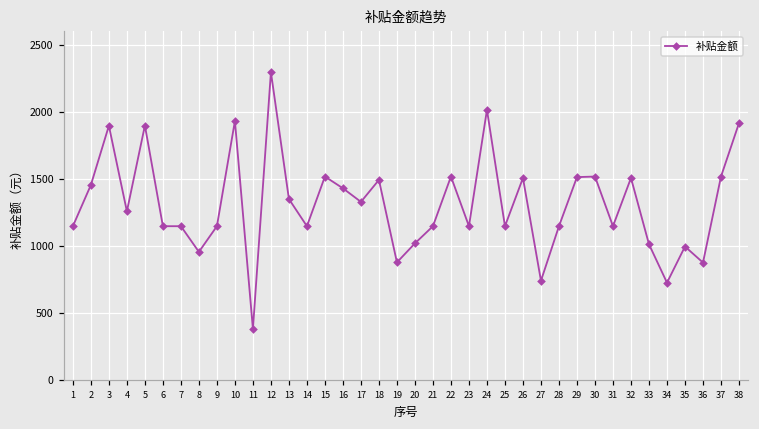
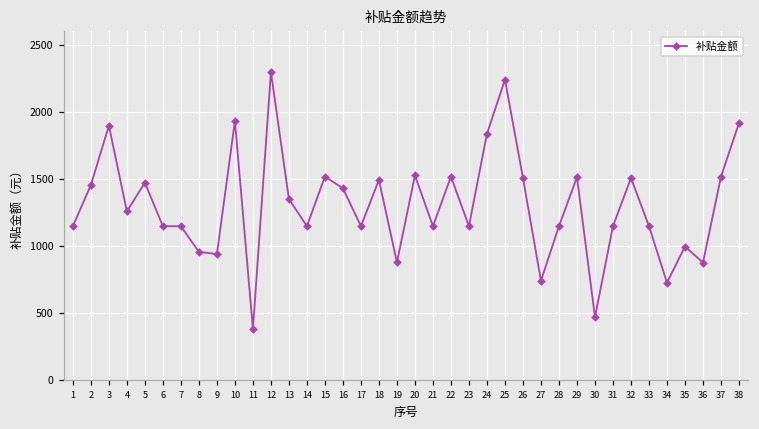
5: 1900 -> 1470
9: 1150 -> 940
17: 1330 -> 1150
20: 1020 -> 1530
24: 2010 -> 1840
25: 1150 -> 2240
30: 1520 -> 470
33: 1010 -> 1150
